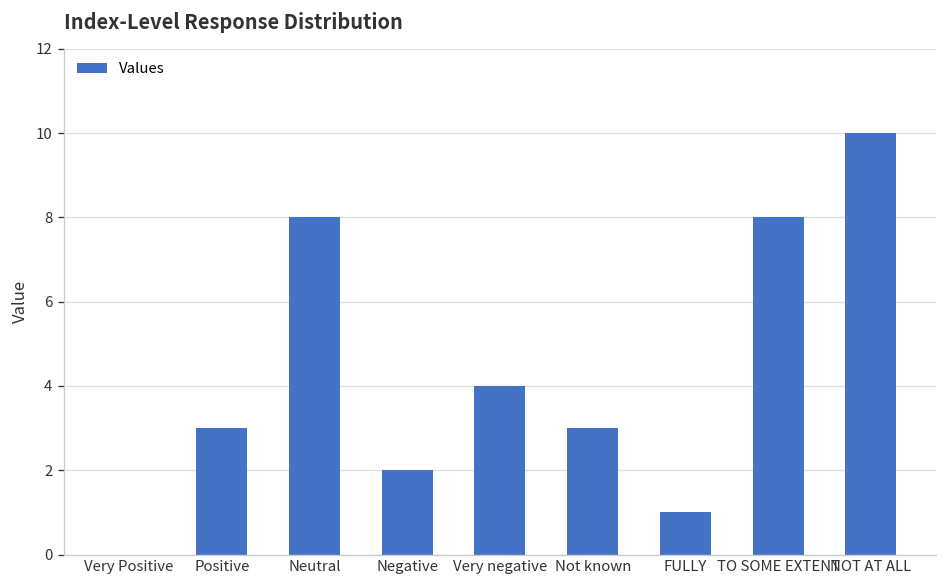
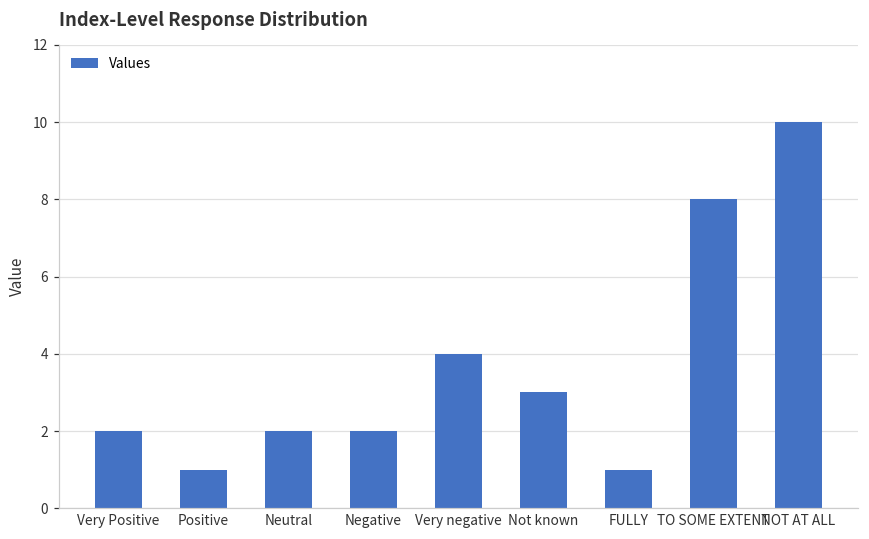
Very Positive: 0 -> 2
Positive: 3 -> 1
Neutral: 8 -> 2
